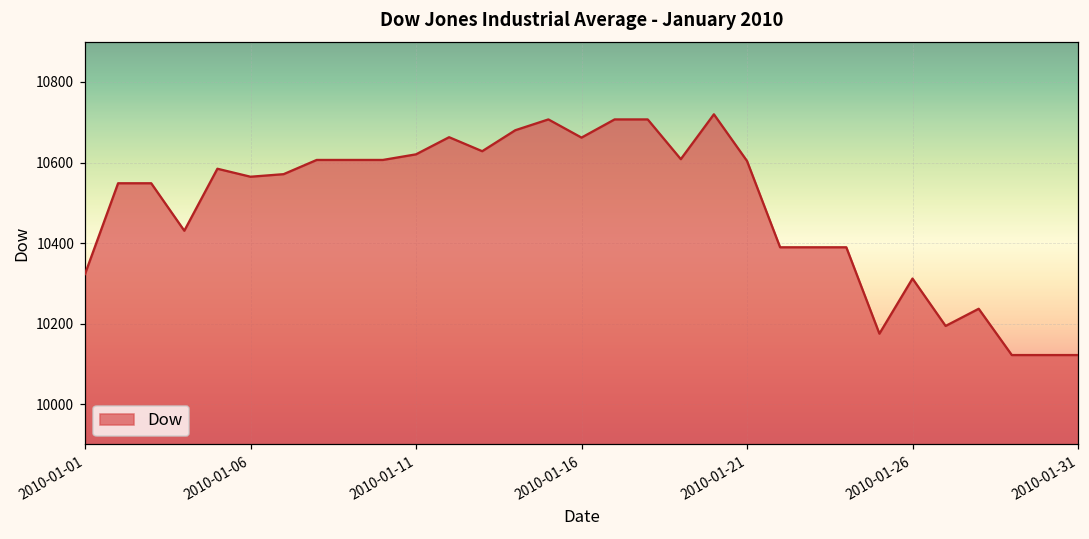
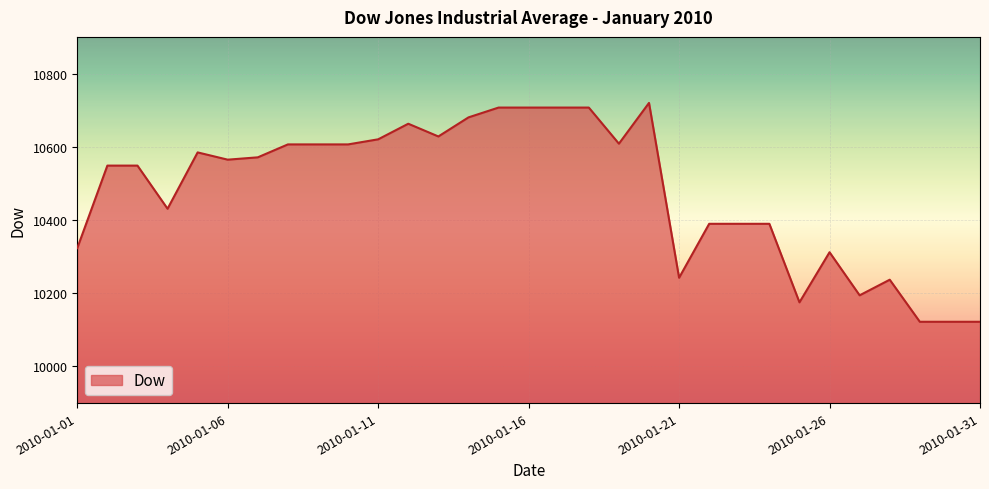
2010-01-16: 10660 -> 10710
2010-01-21: 10600 -> 10240
